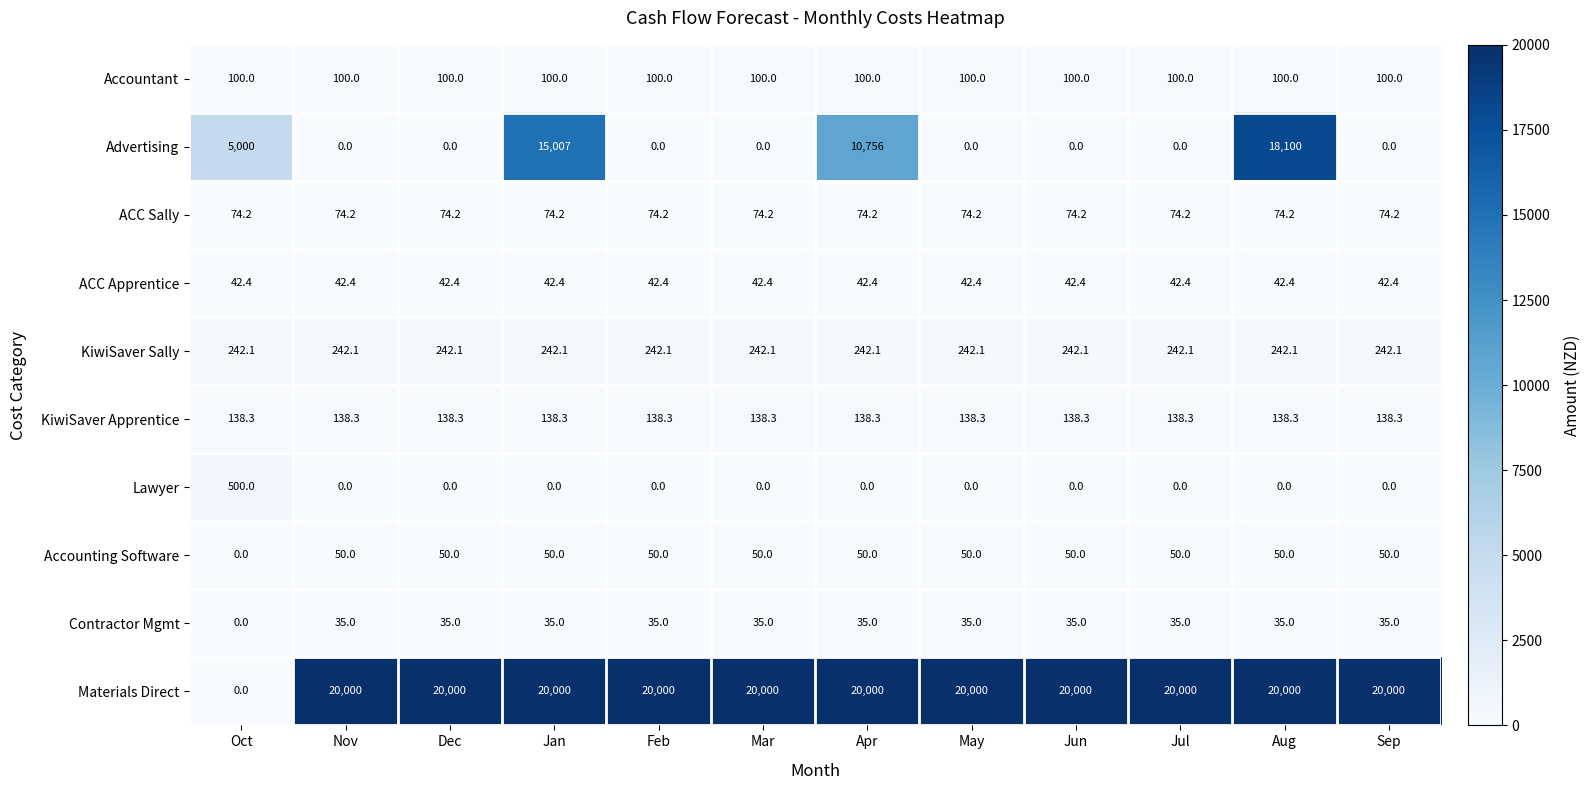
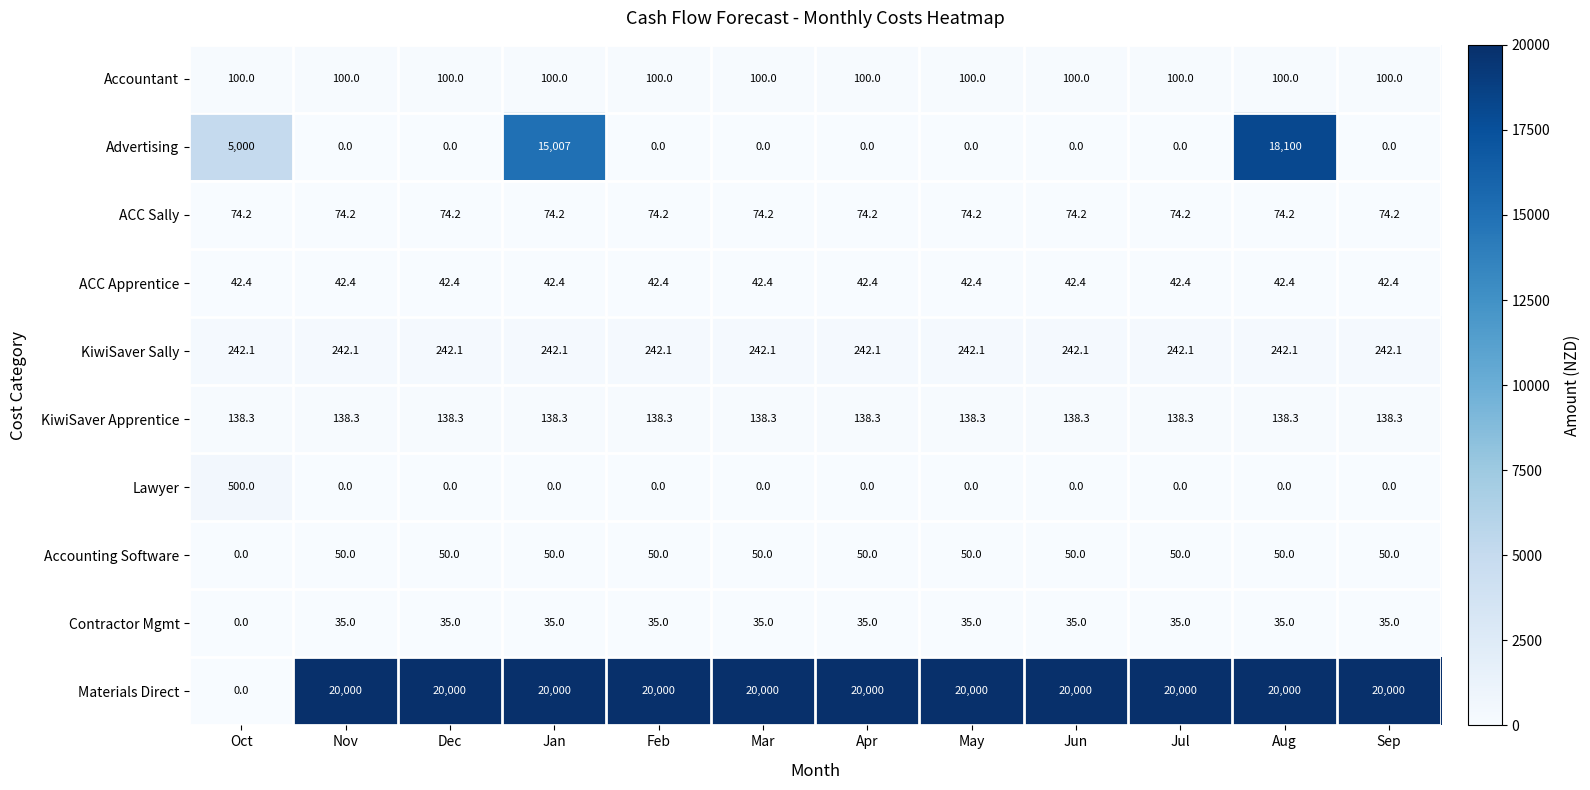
Advertising, Apr: 10,756 -> 0.0
